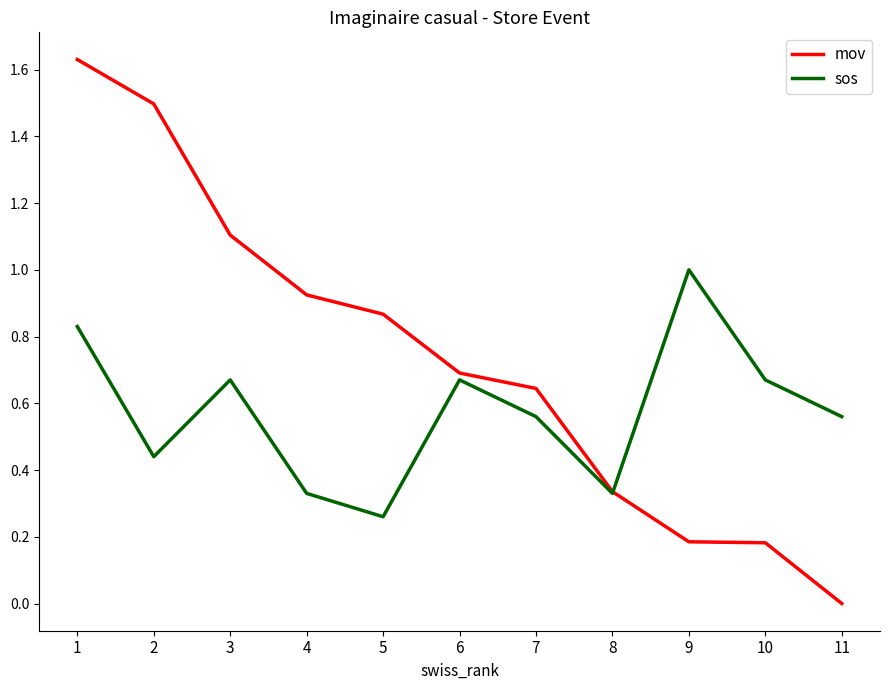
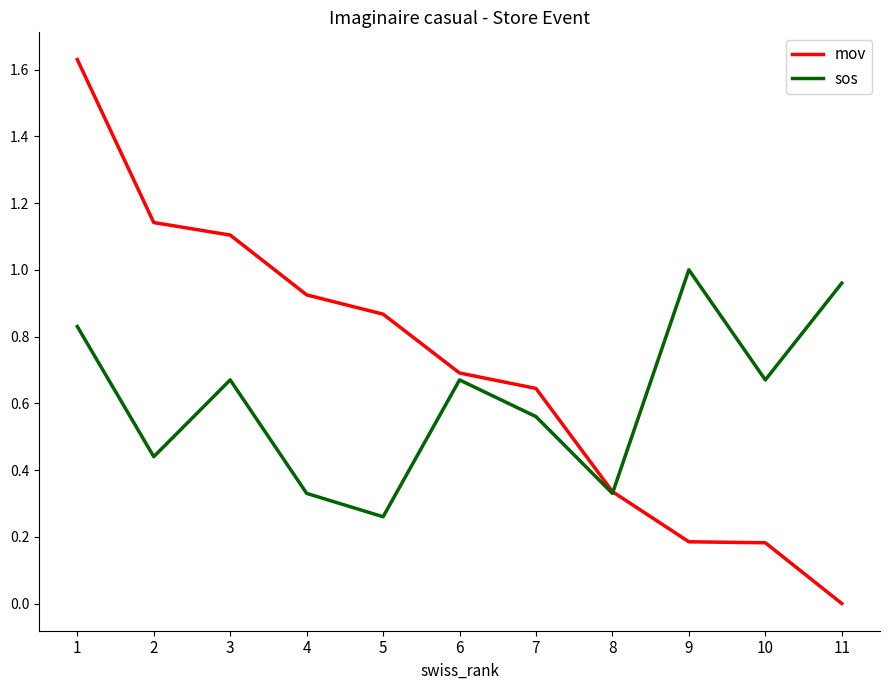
mov, 2: 1.50 -> 1.14
sos, 11: 0.56 -> 0.96
